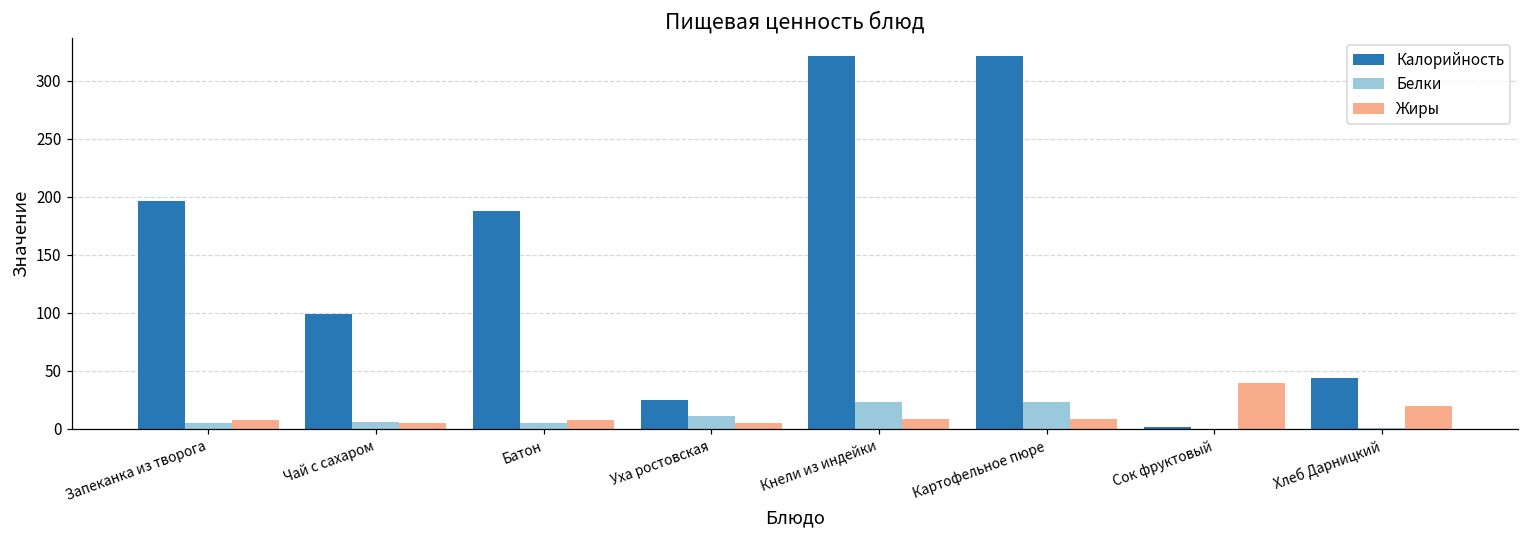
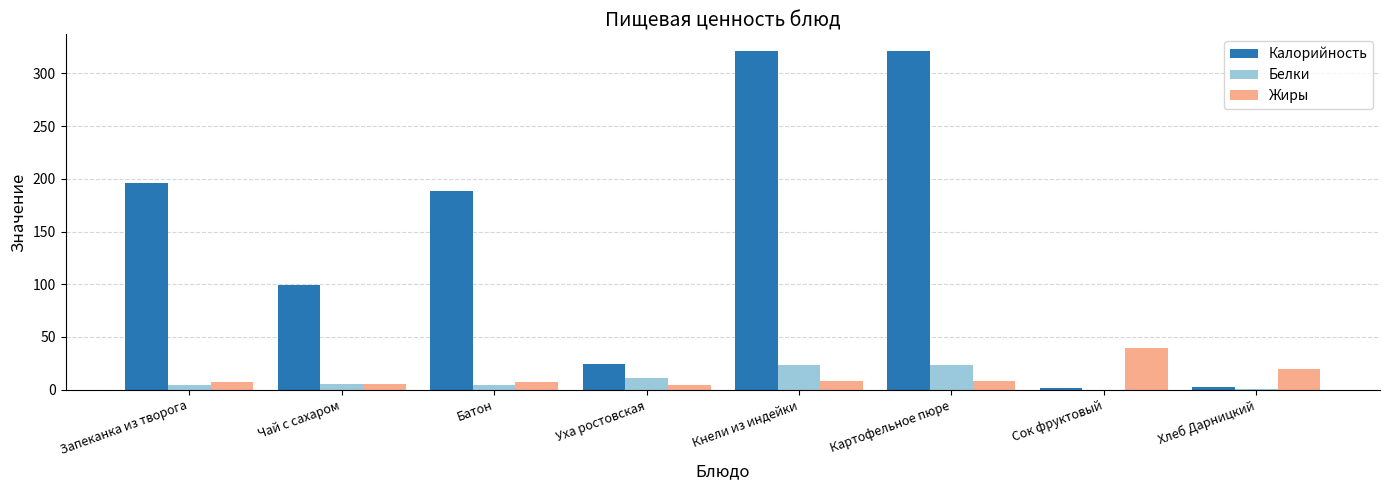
Калорийность, Хлеб Дарницкий: 43 -> 2
